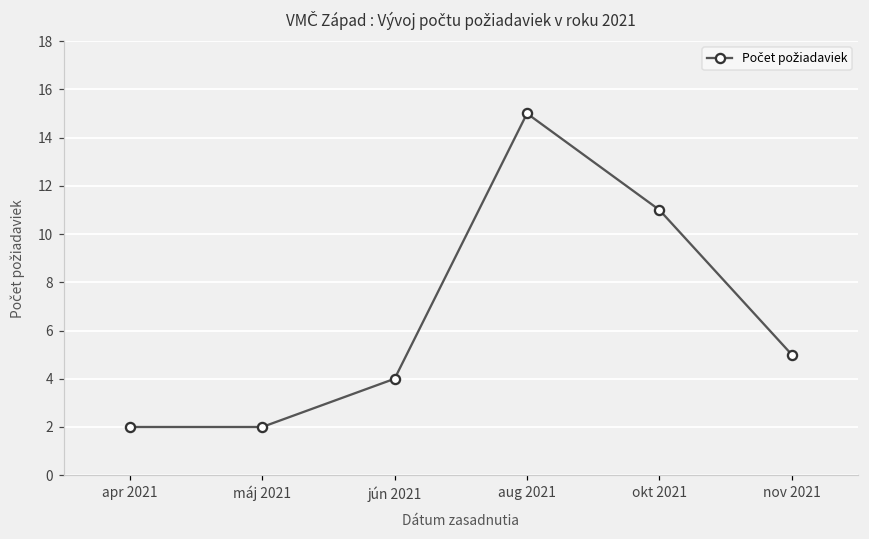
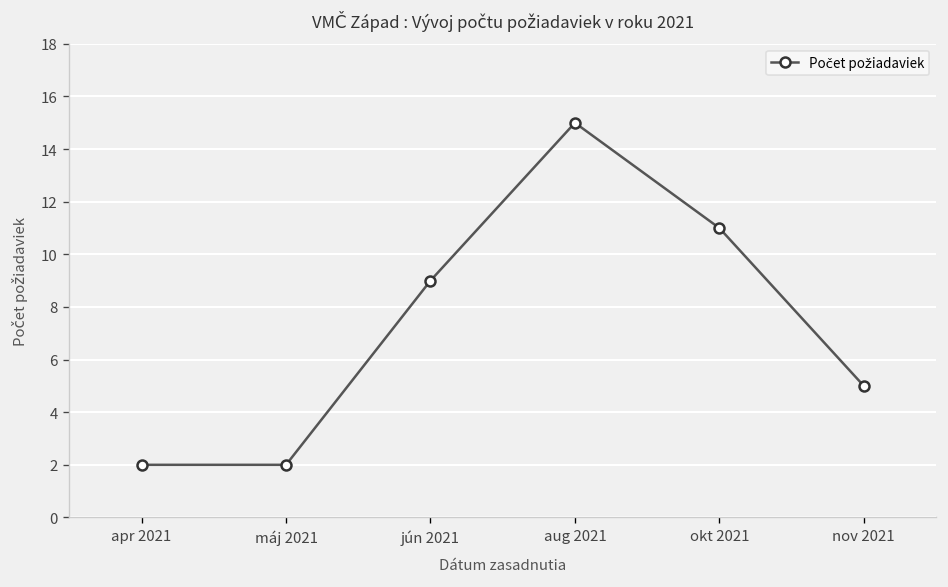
jún 2021: 4 -> 9
